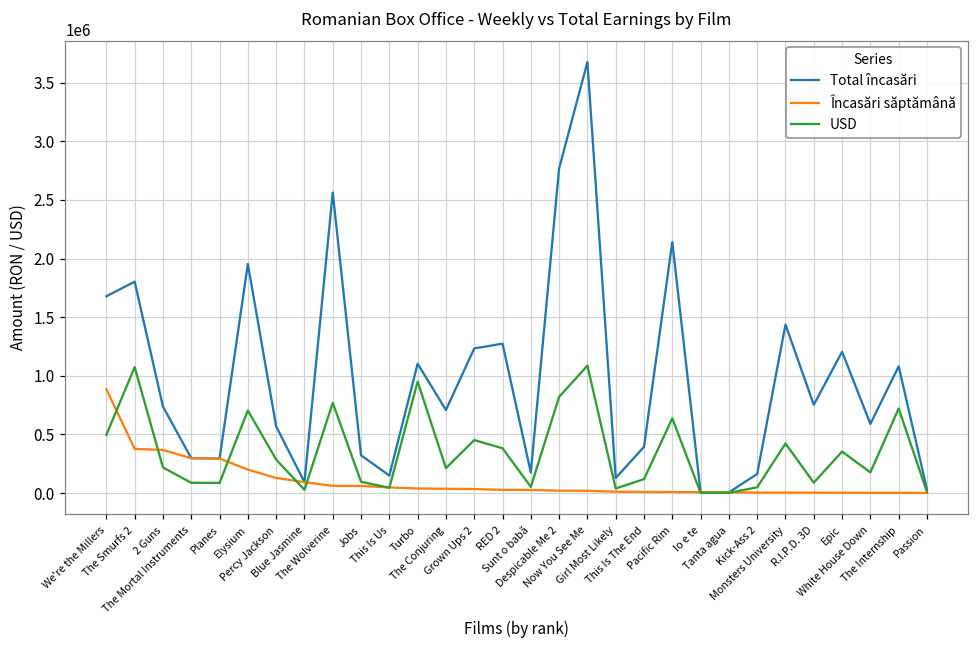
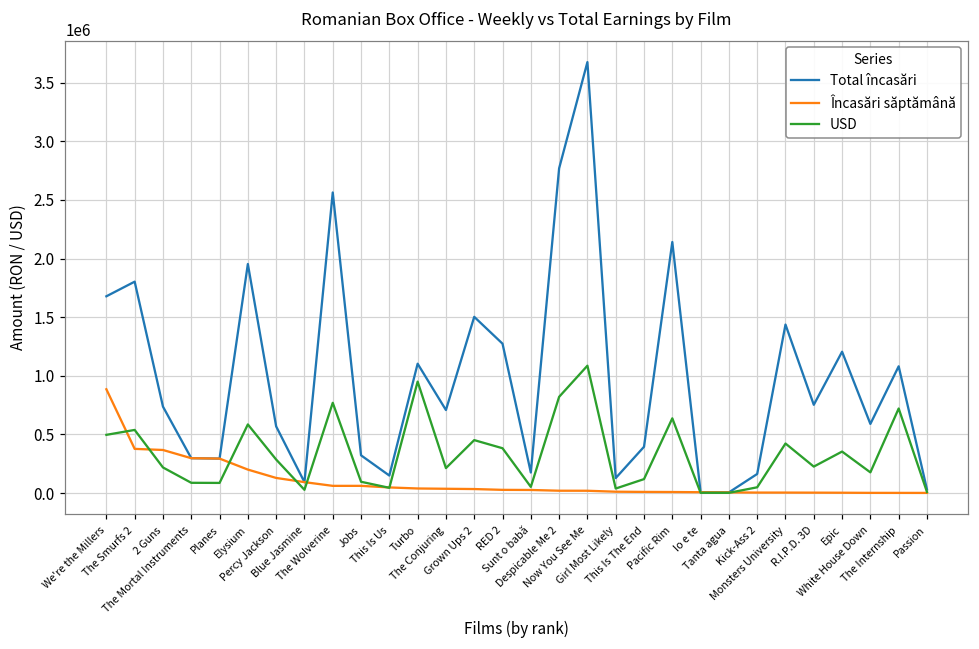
USD, The Smurfs 2: 1070000 -> 540000
USD, Elysium: 700000 -> 590000
Total încasări, Grown Ups 2: 1230000 -> 1500000
USD, R.I.P.D. 3D: 90000 -> 230000
